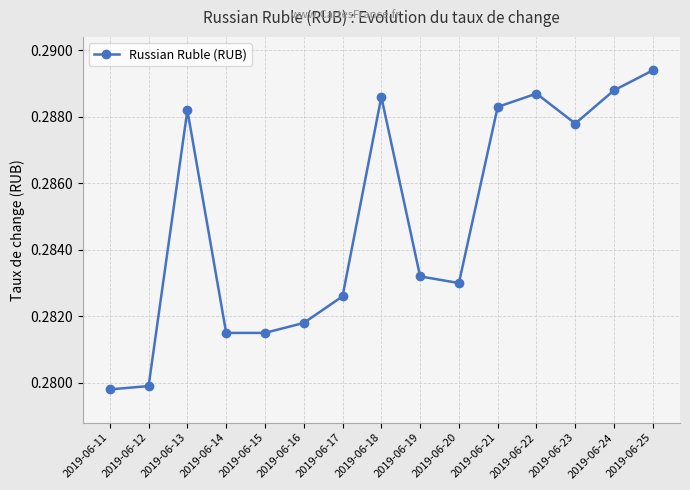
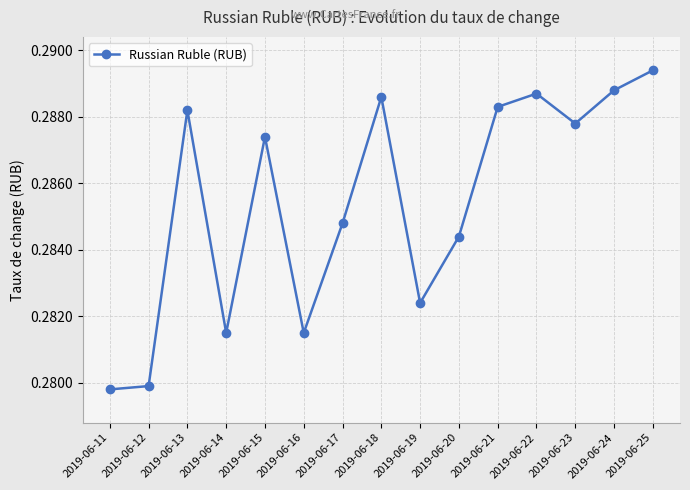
2019-06-15: 0.2815 -> 0.2874
2019-06-16: 0.2818 -> 0.2815
2019-06-17: 0.2826 -> 0.2848
2019-06-19: 0.2832 -> 0.2824
2019-06-20: 0.2830 -> 0.2844
